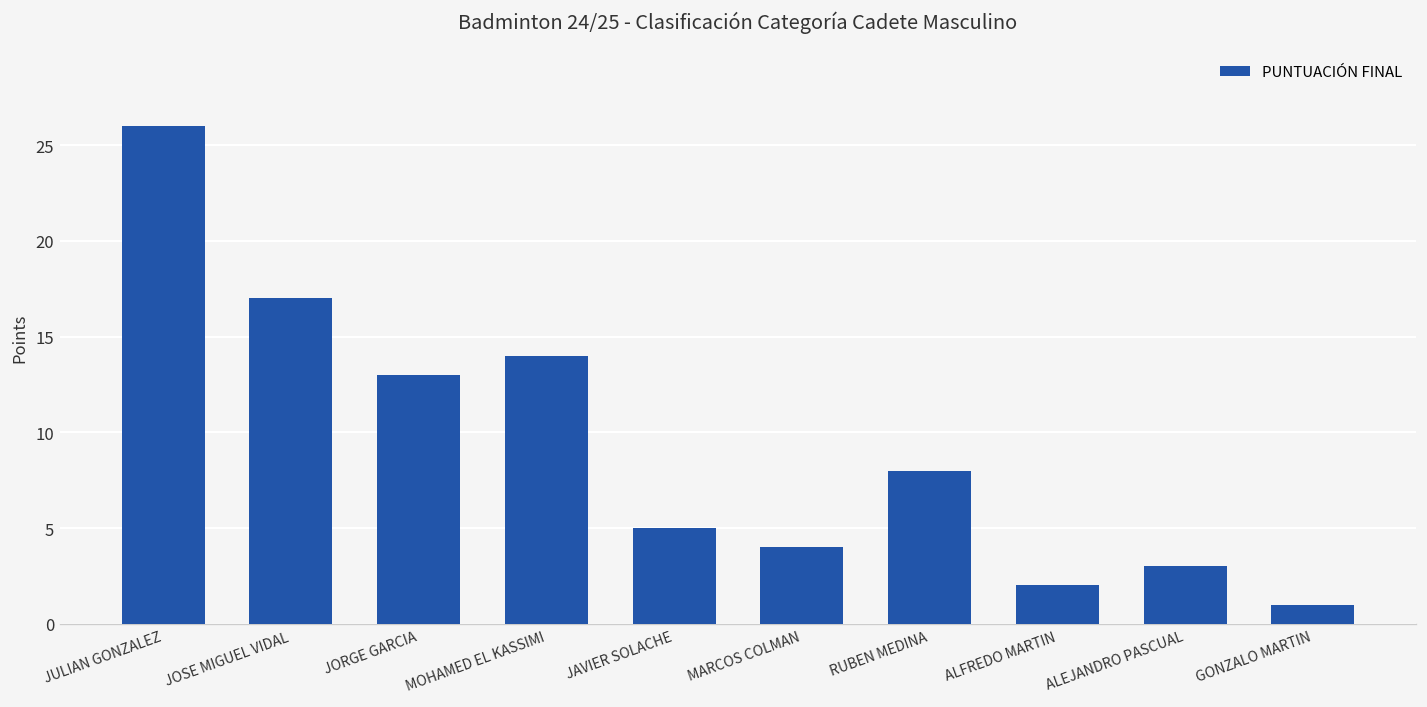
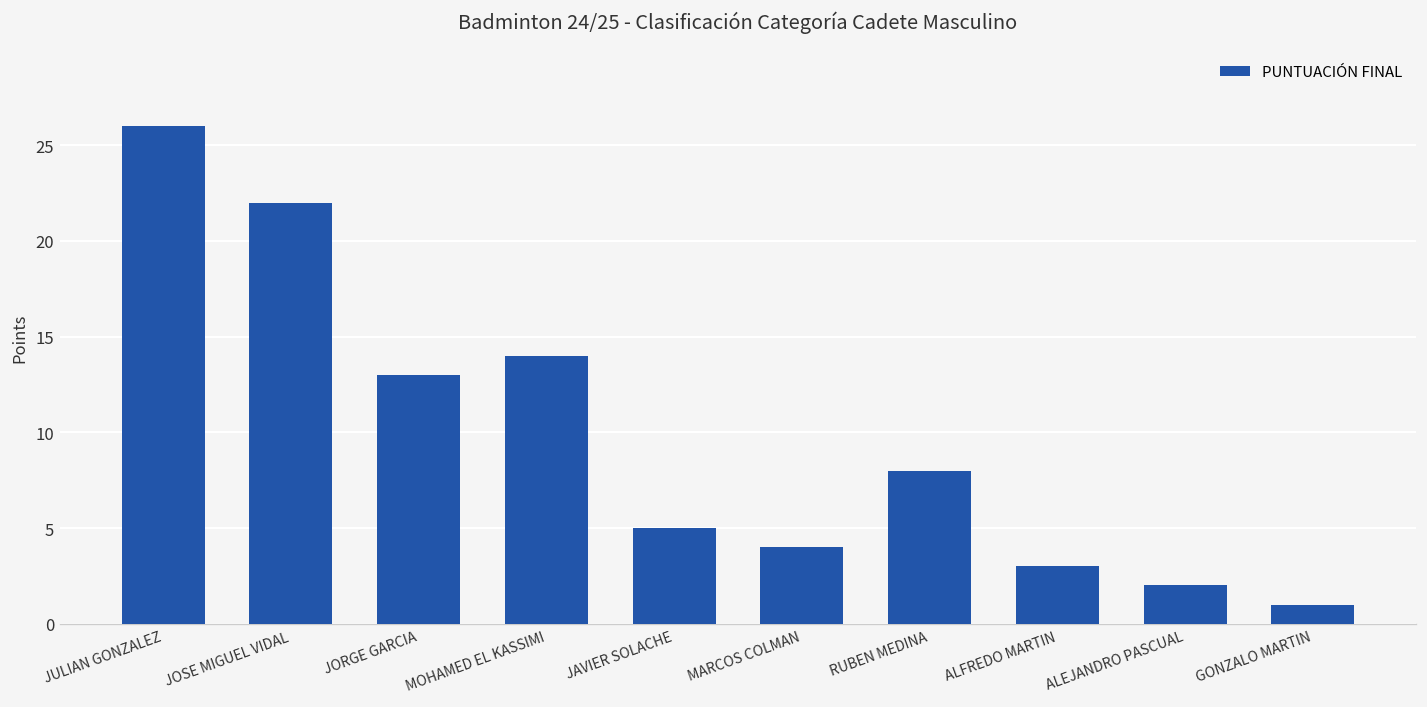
JOSE MIGUEL VIDAL: 17 -> 22
ALFREDO MARTIN: 2 -> 3
ALEJANDRO PASCUAL: 3 -> 2
